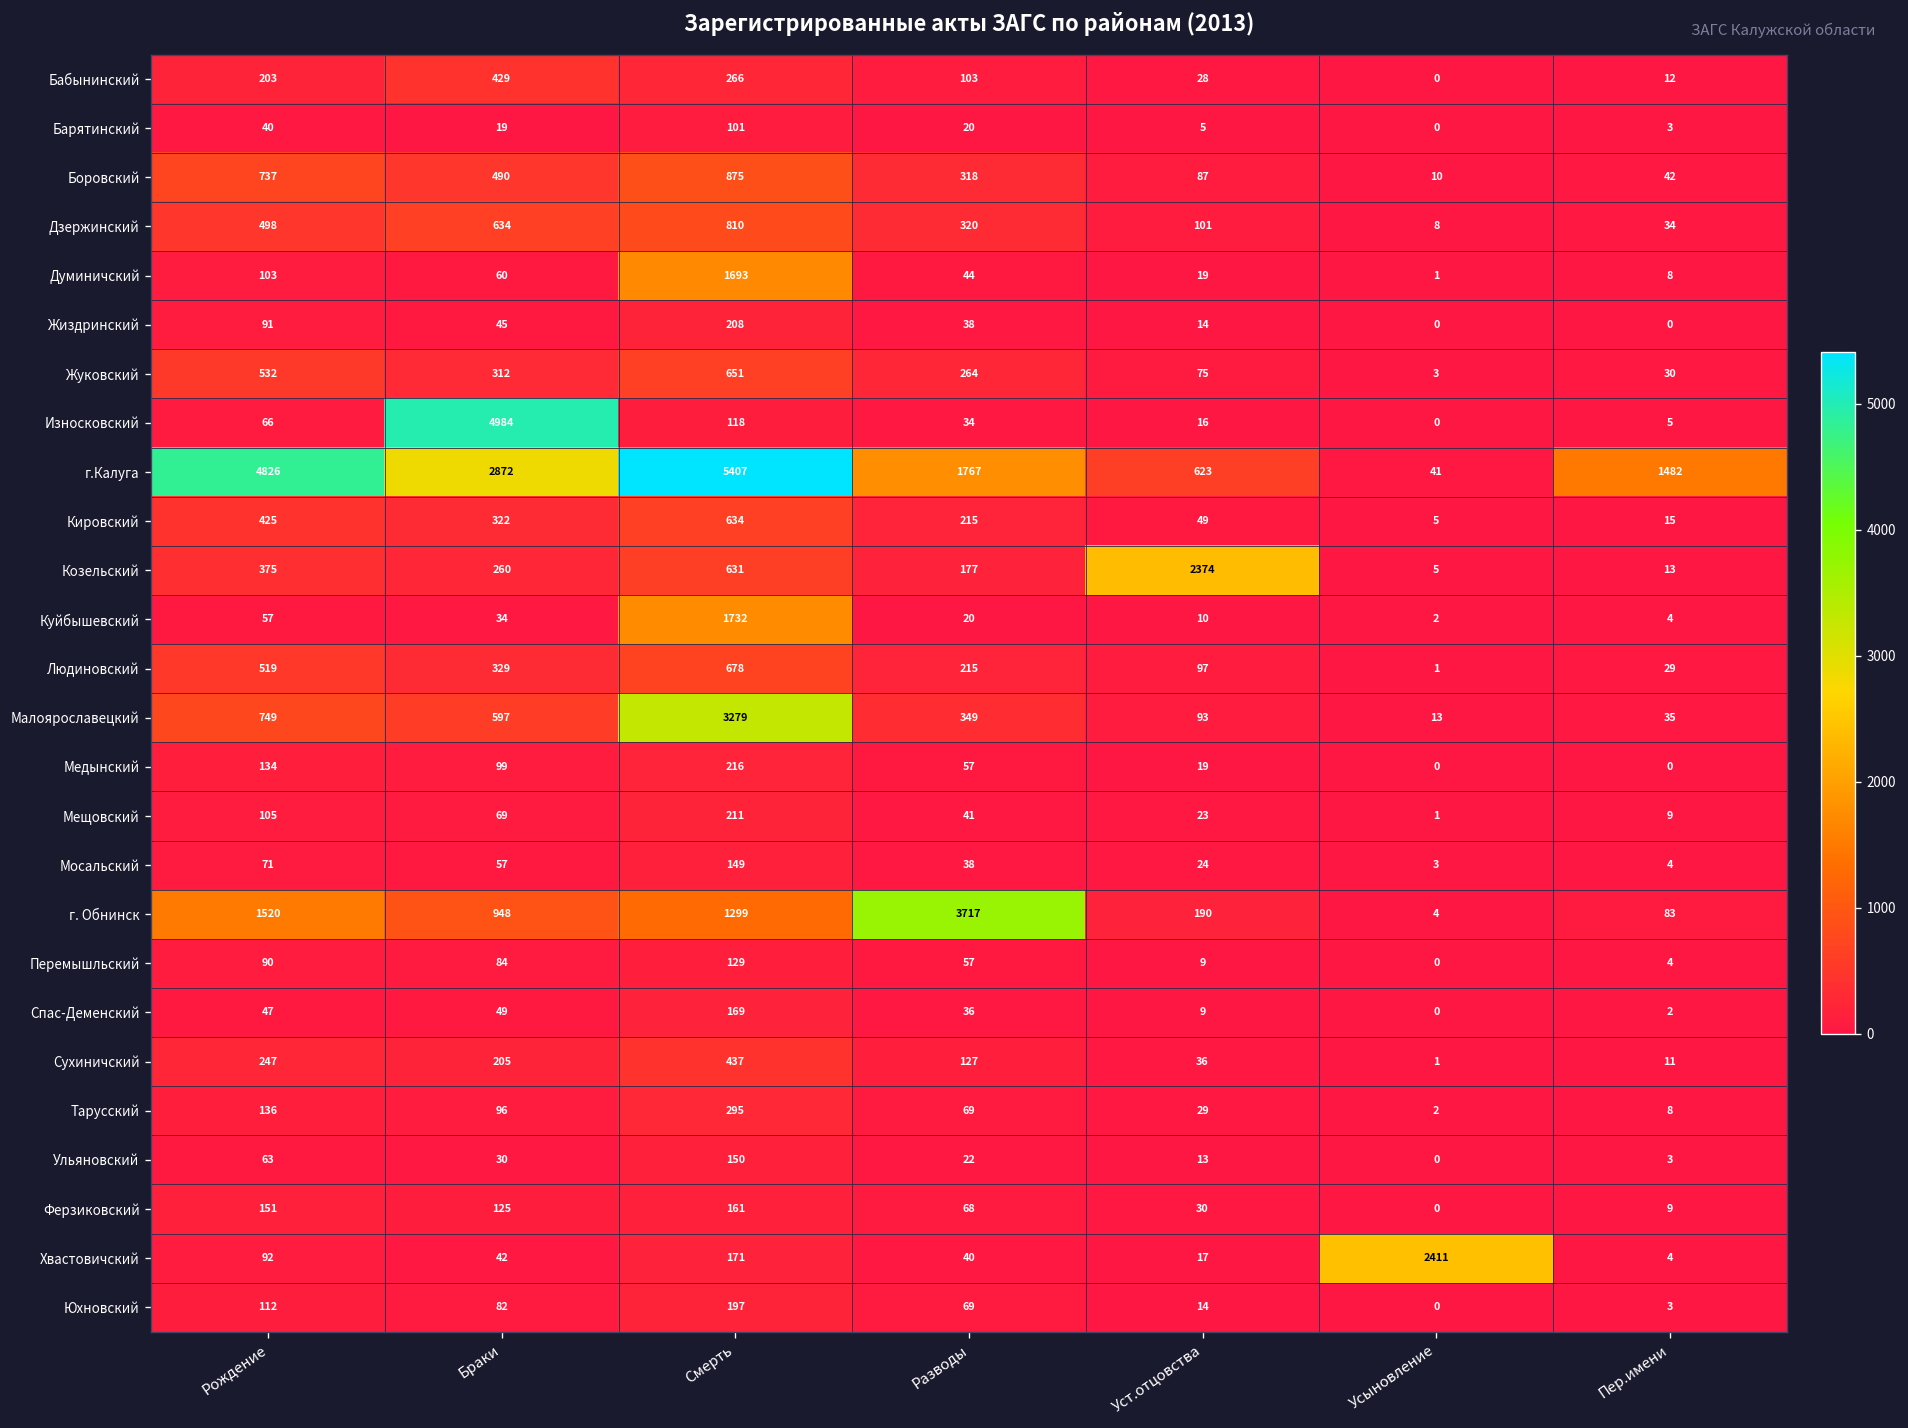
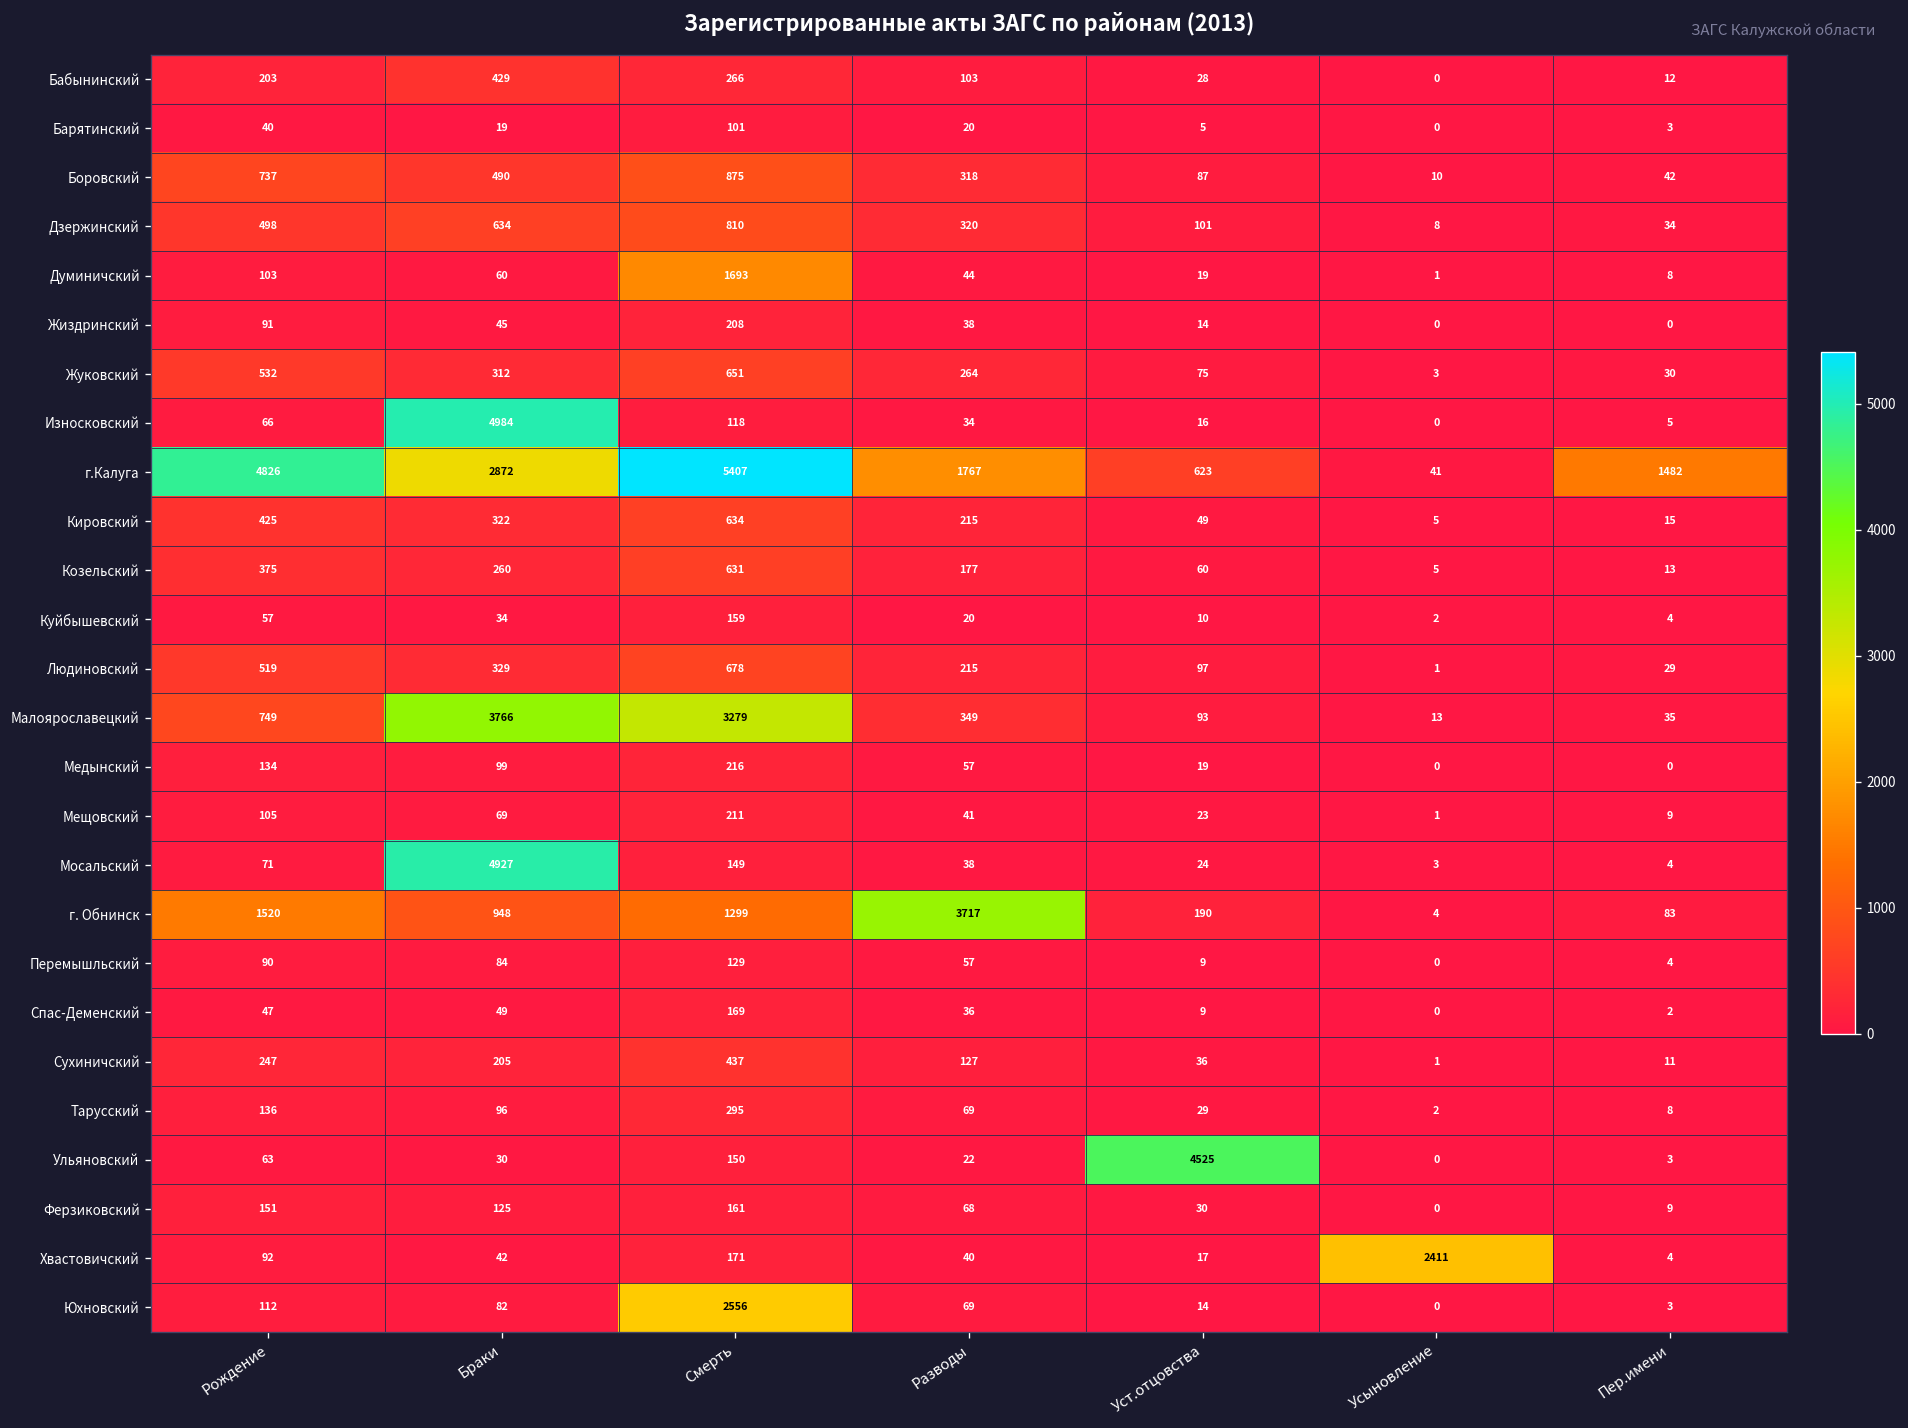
Козельский, Уст.отцовства: 2374 -> 60
Куйбышевский, Смерть: 1732 -> 159
Малоярославецкий, Браки: 597 -> 3766
Мосальский, Браки: 57 -> 4927
Ульяновский, Уст.отцовства: 13 -> 4525
Юхновский, Смерть: 197 -> 2556
